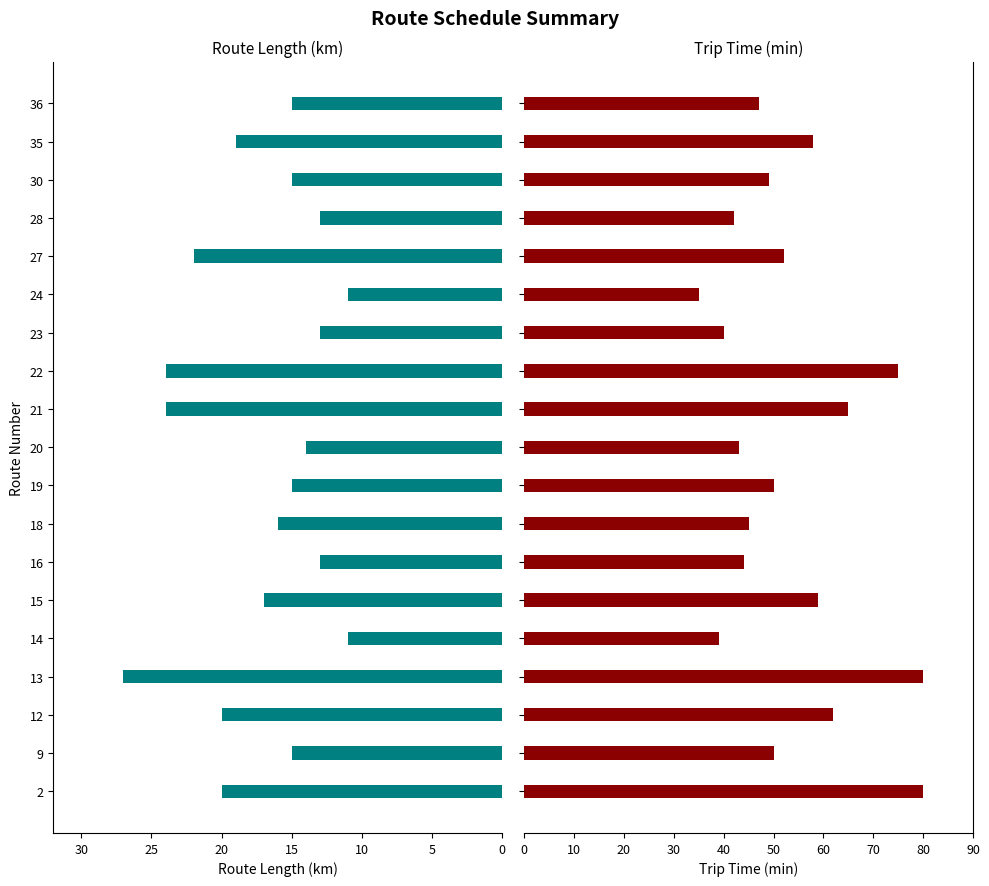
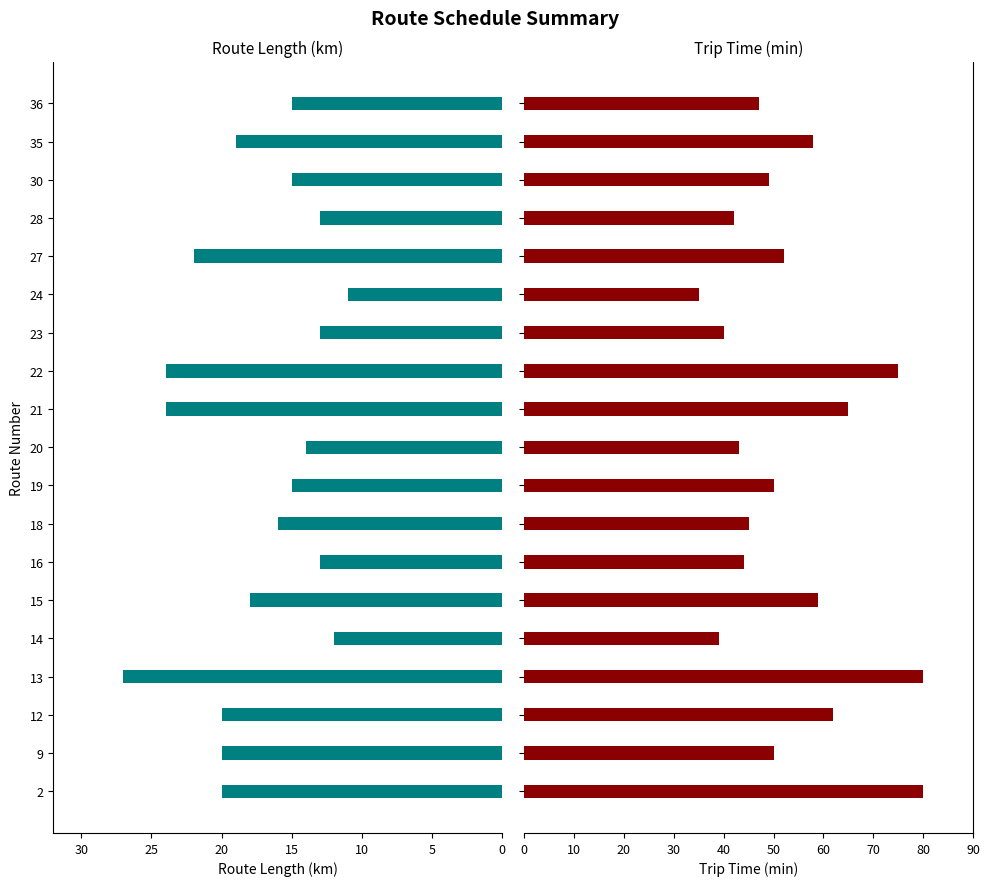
Route Length (km), 15: 17 -> 18
Route Length (km), 14: 11 -> 12
Route Length (km), 9: 15 -> 20
